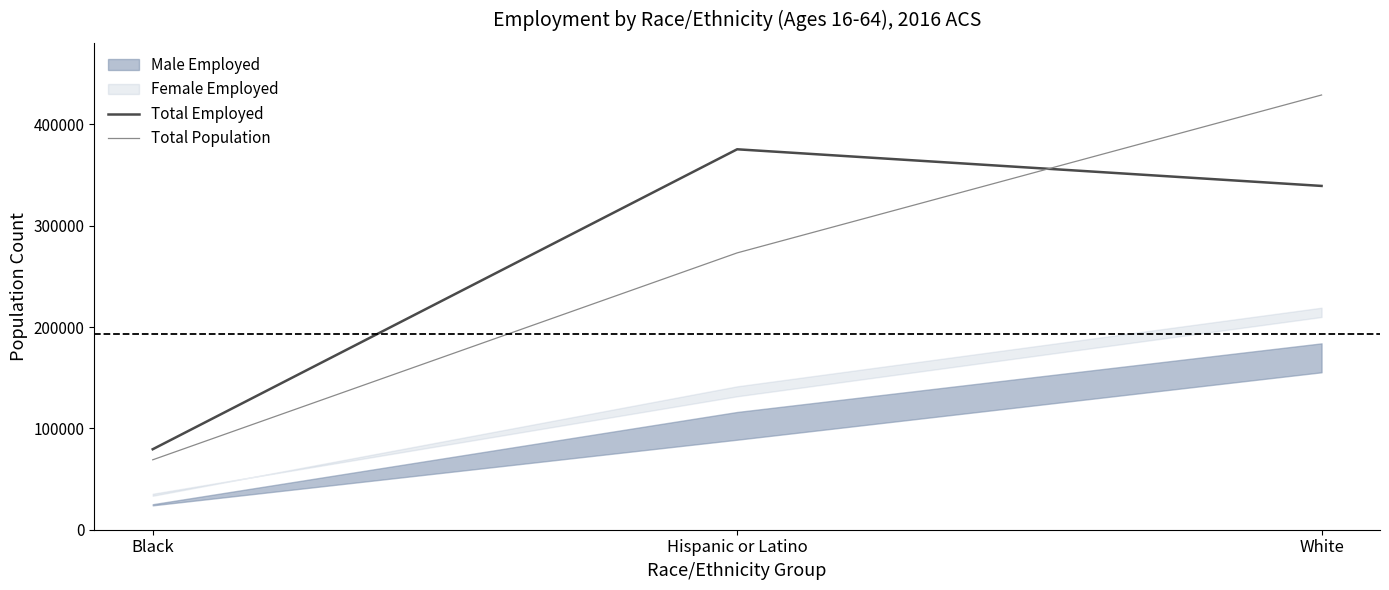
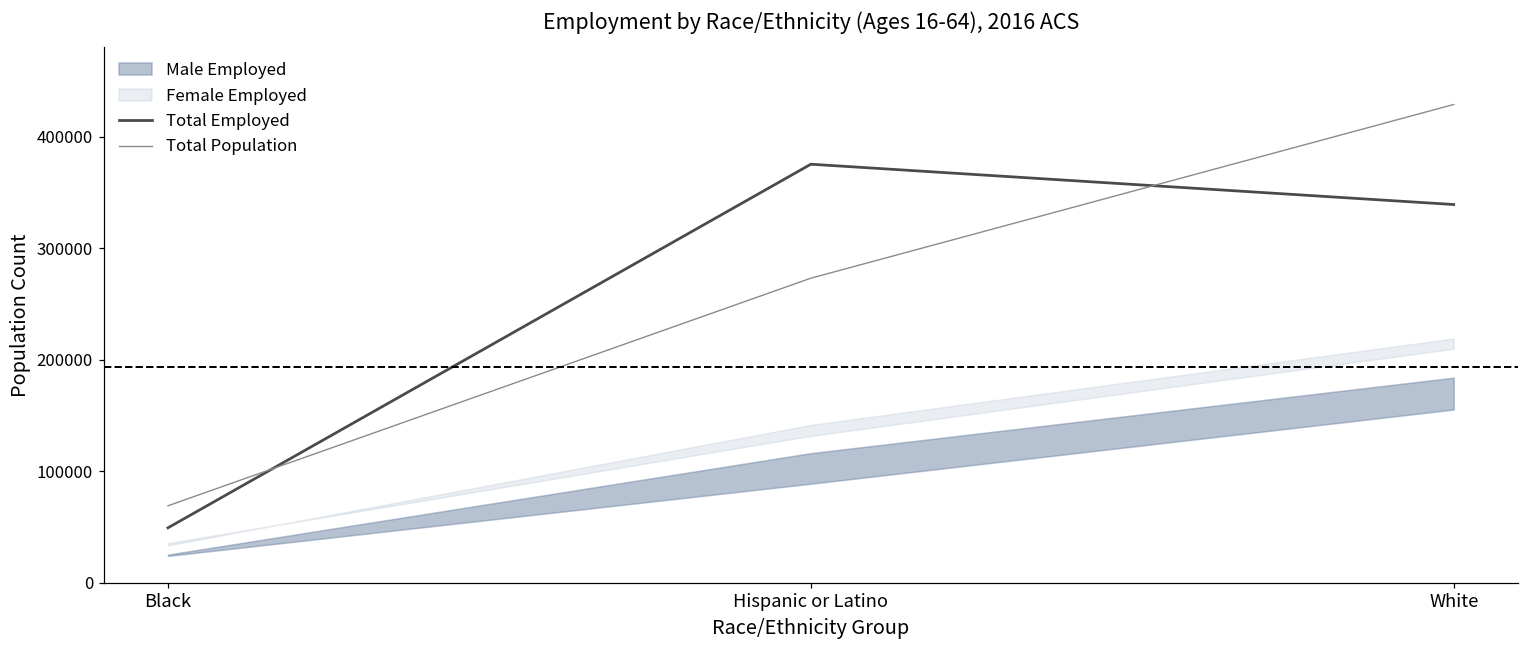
Total Employed, Black: 79000 -> 49000
